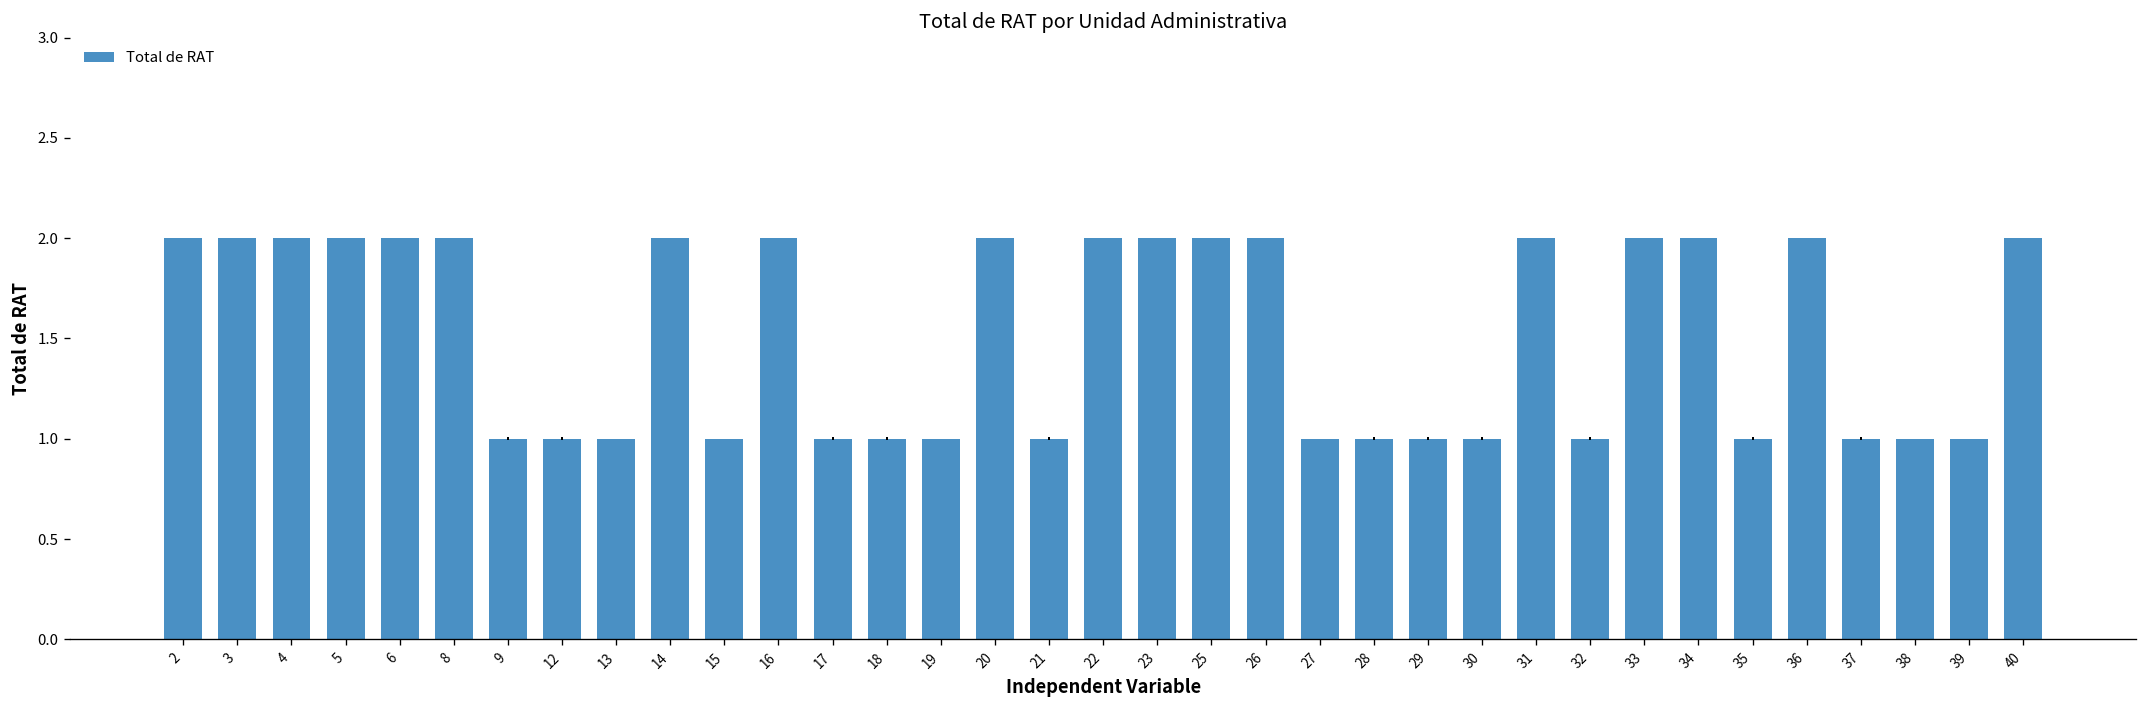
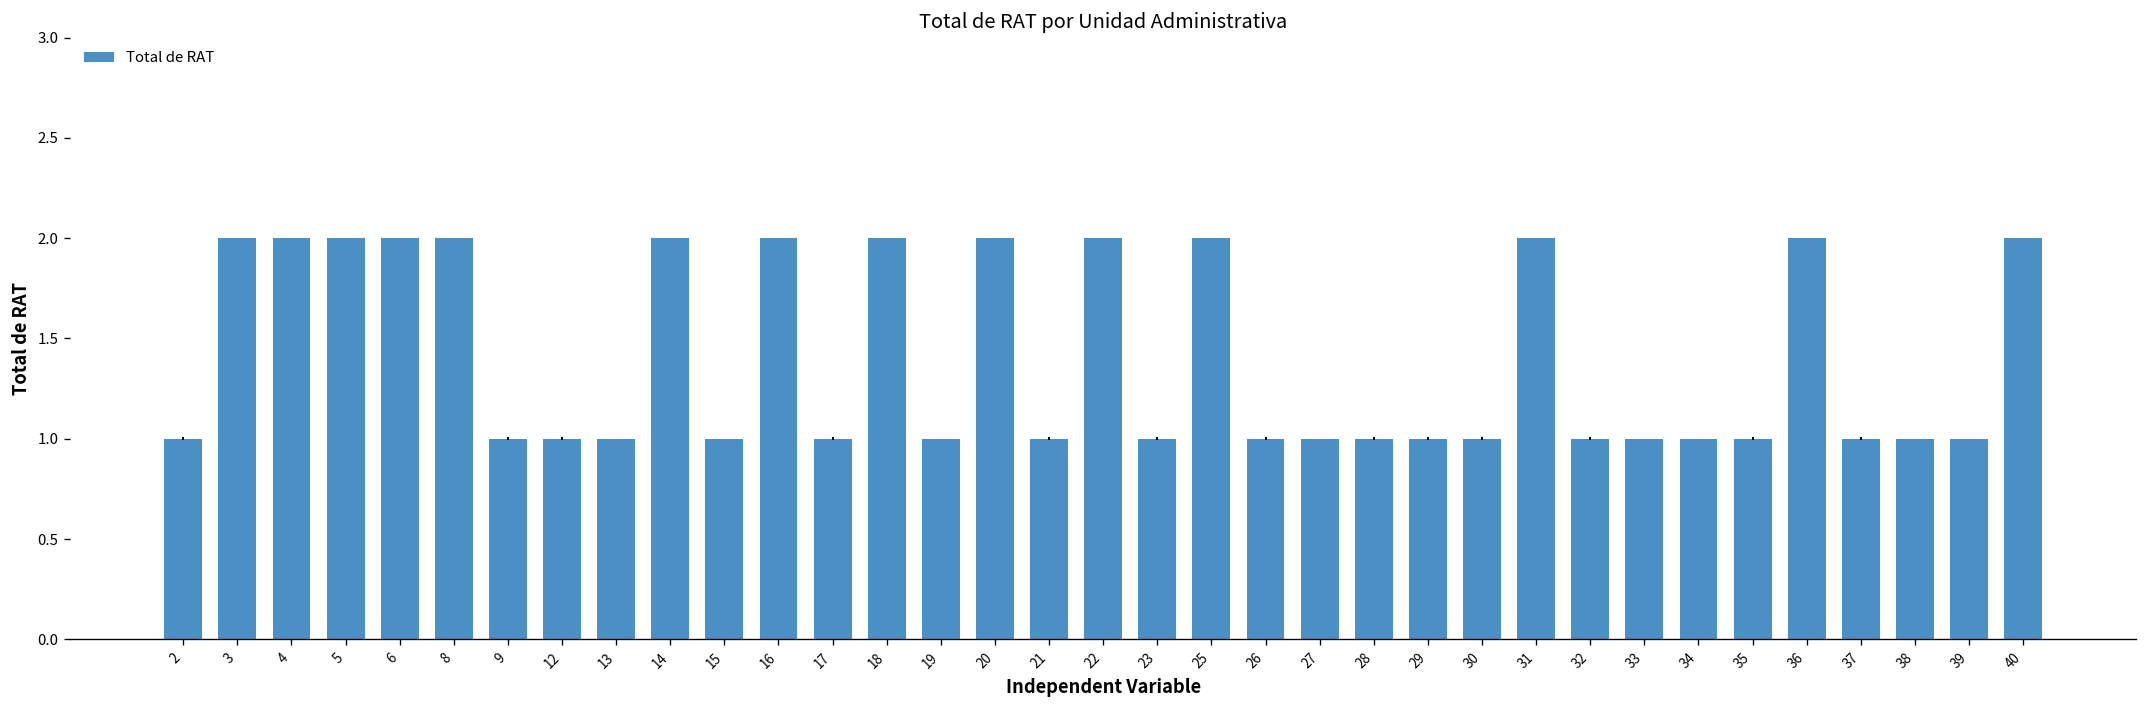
Total de RAT, 2: 2 -> 1
Total de RAT, 18: 1 -> 2
Total de RAT, 23: 2 -> 1
Total de RAT, 26: 2 -> 1
Total de RAT, 33: 2 -> 1
Total de RAT, 34: 2 -> 1
